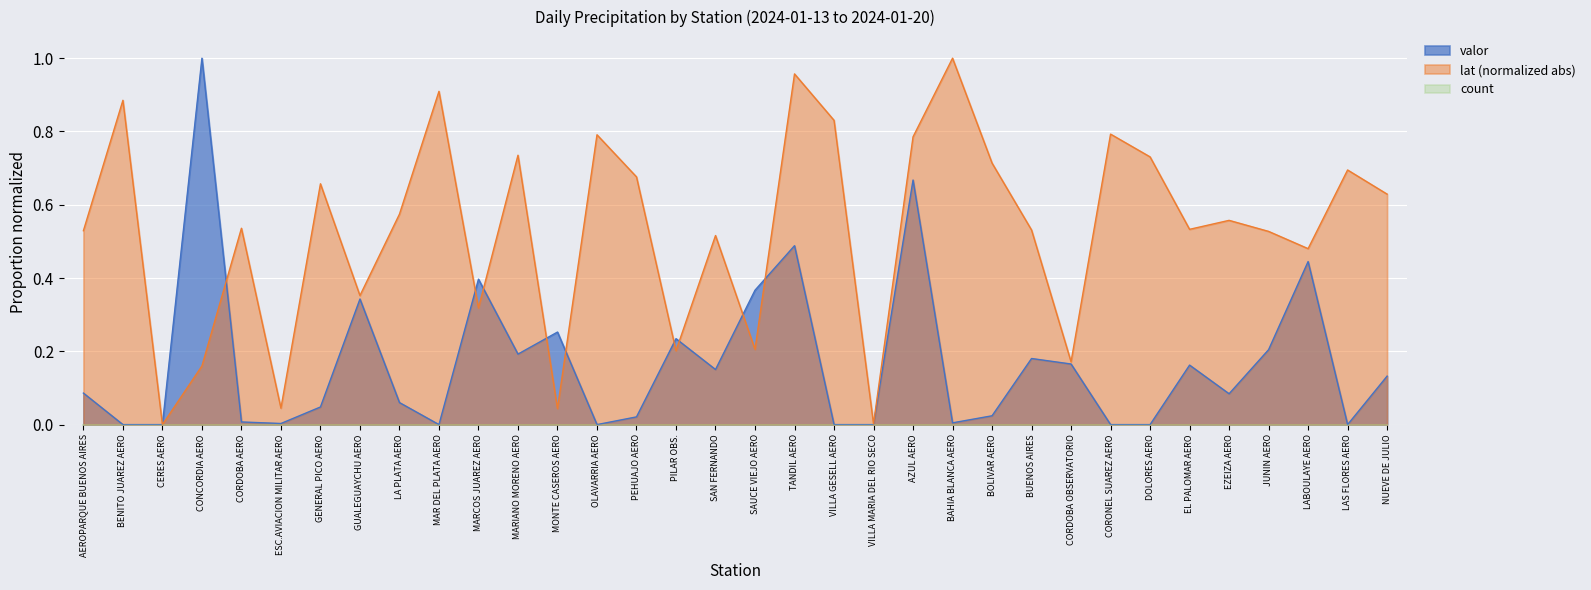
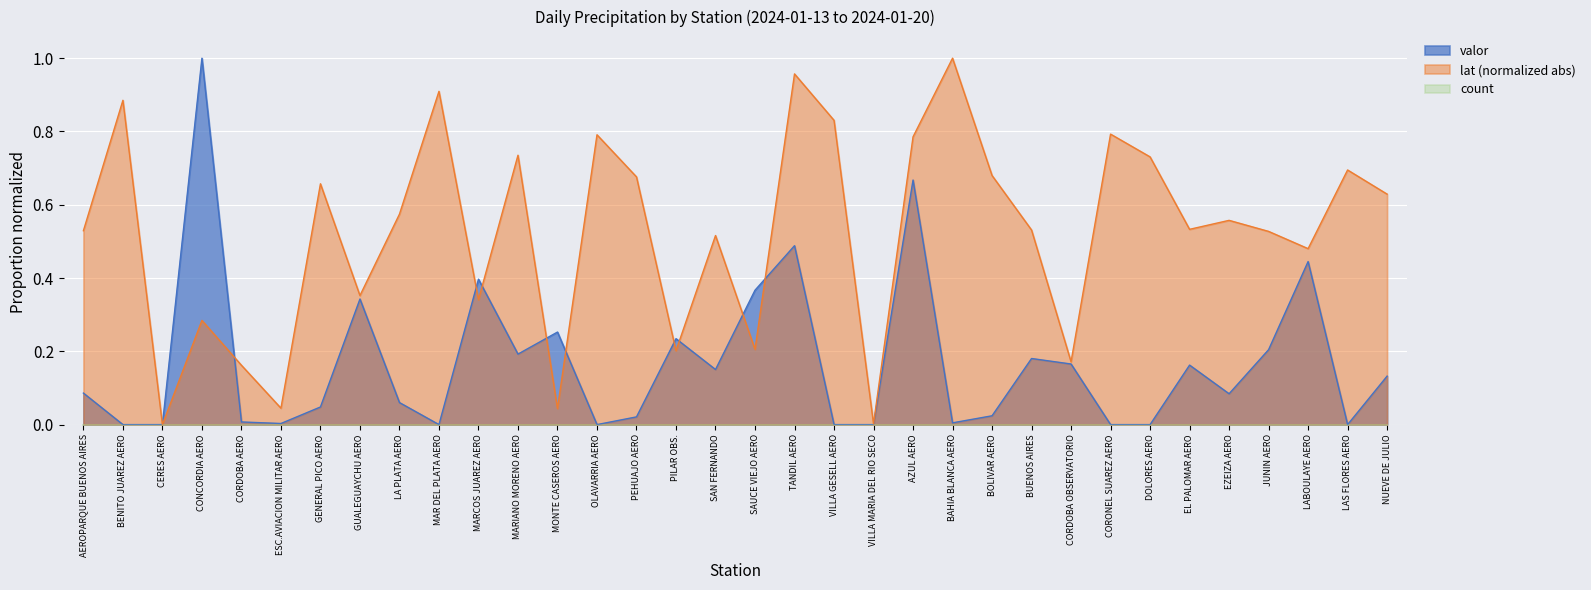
lat (normalized abs), CONCORDIA AERO: 0.16 -> 0.28
lat (normalized abs), CORDOBA AERO: 0.54 -> 0.16
lat (normalized abs), MARCOS JUAREZ AERO: 0.32 -> 0.34
lat (normalized abs), BOLIVAR AERO: 0.71 -> 0.68
